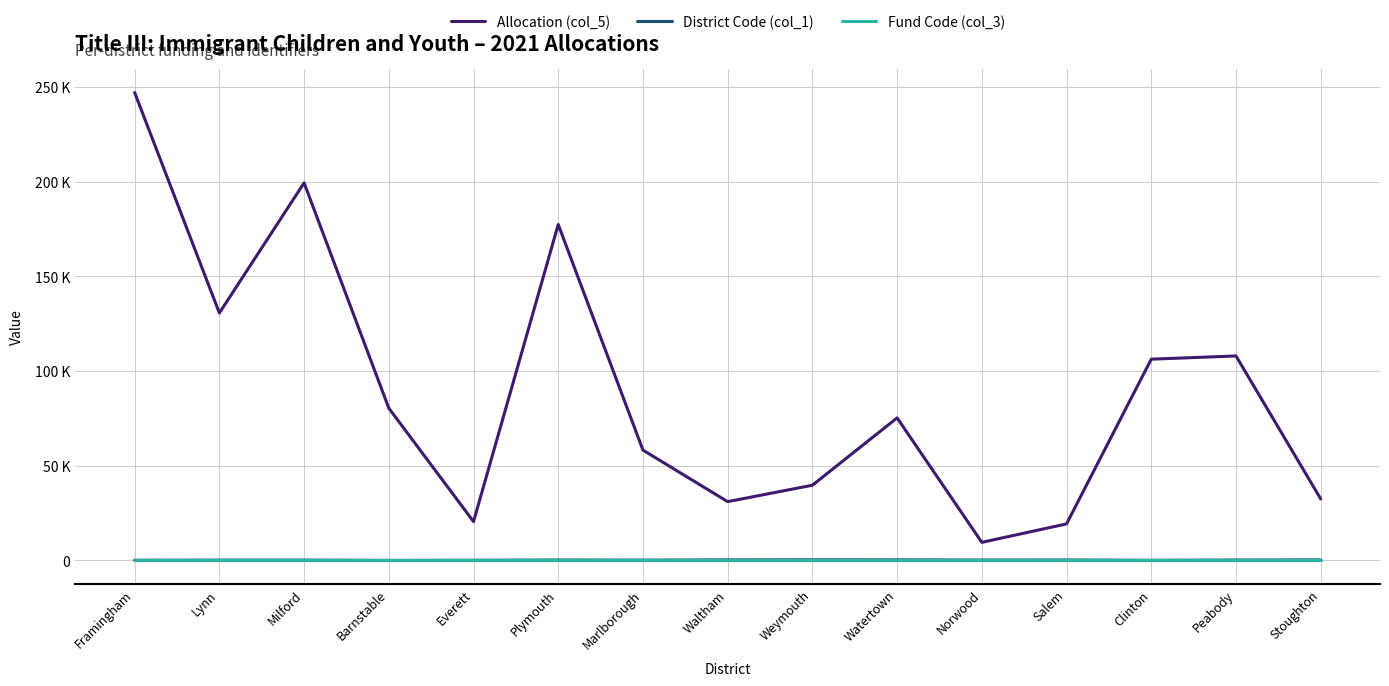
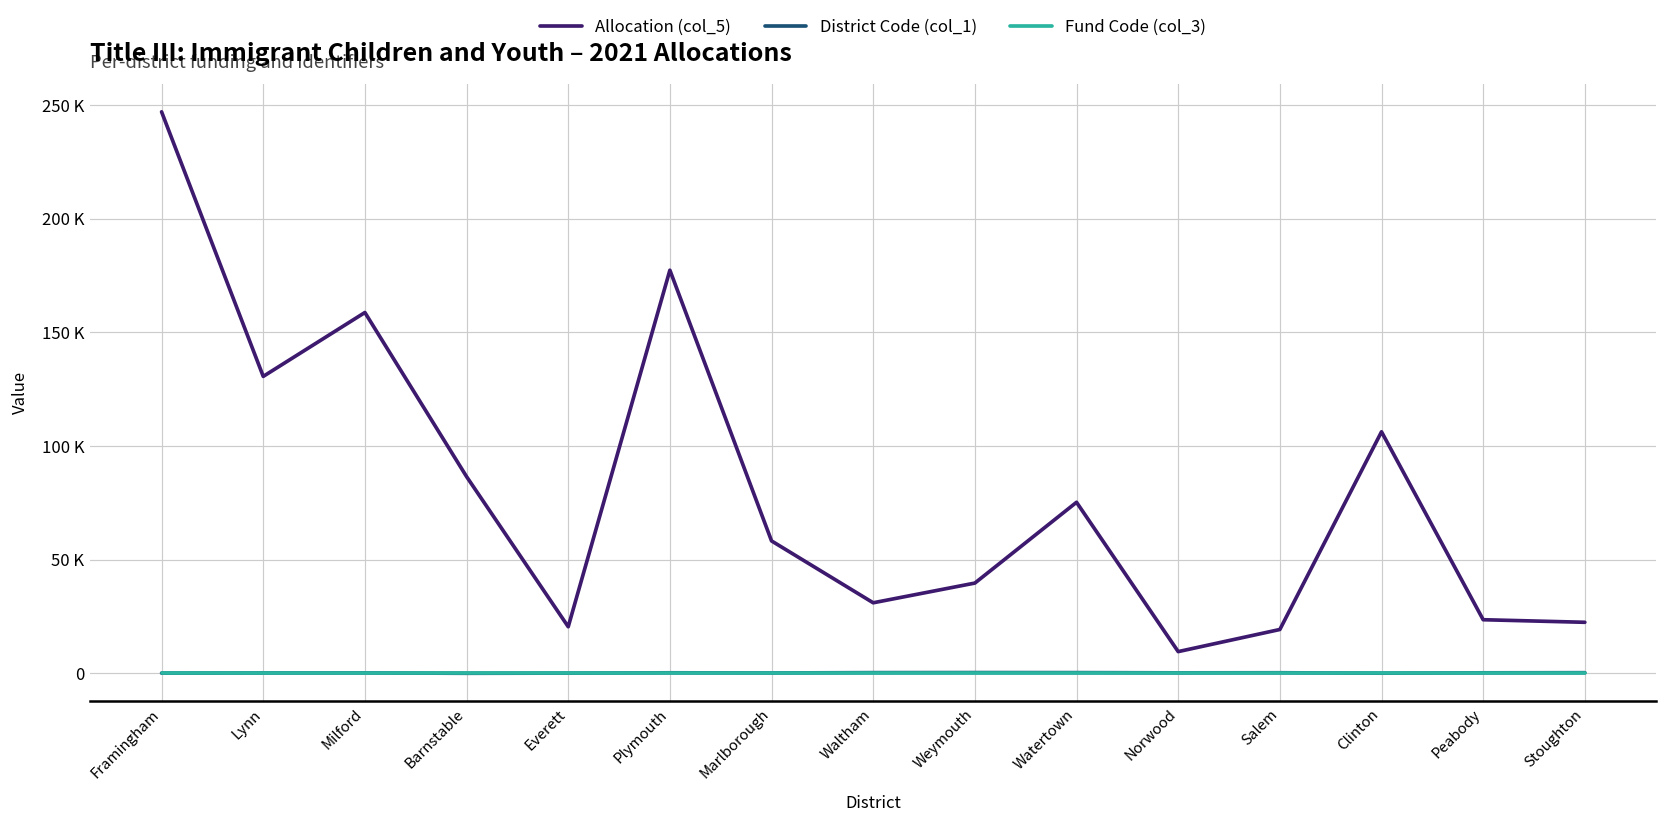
Allocation (col_5), Milford: 199000 -> 159000
Allocation (col_5), Barnstable: 80000 -> 87000
Allocation (col_5), Peabody: 108000 -> 24000
Allocation (col_5), Stoughton: 32000 -> 22000
